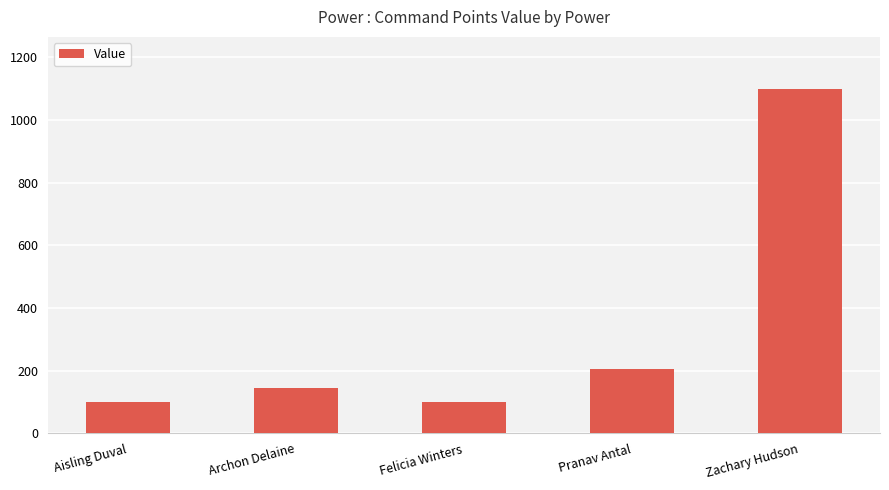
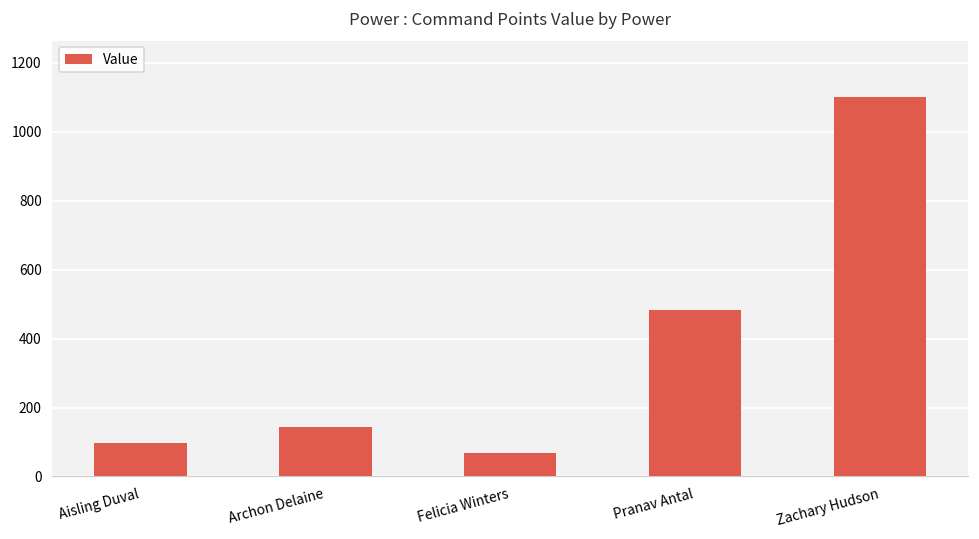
Felicia Winters: 100 -> 70
Pranav Antal: 200 -> 480
